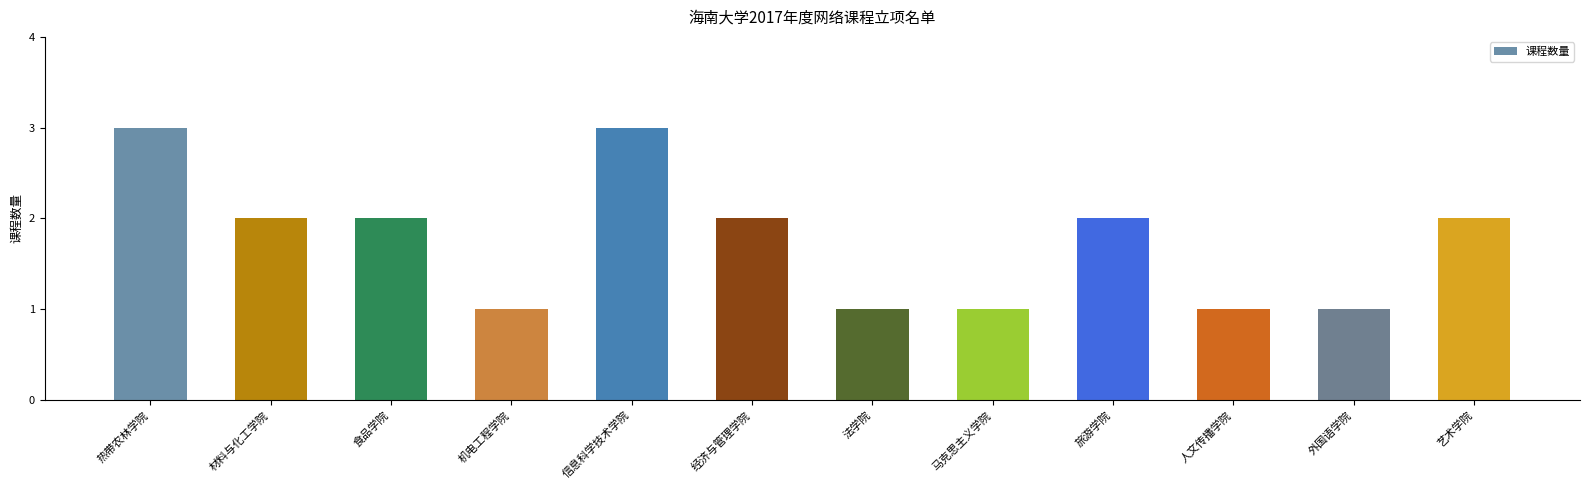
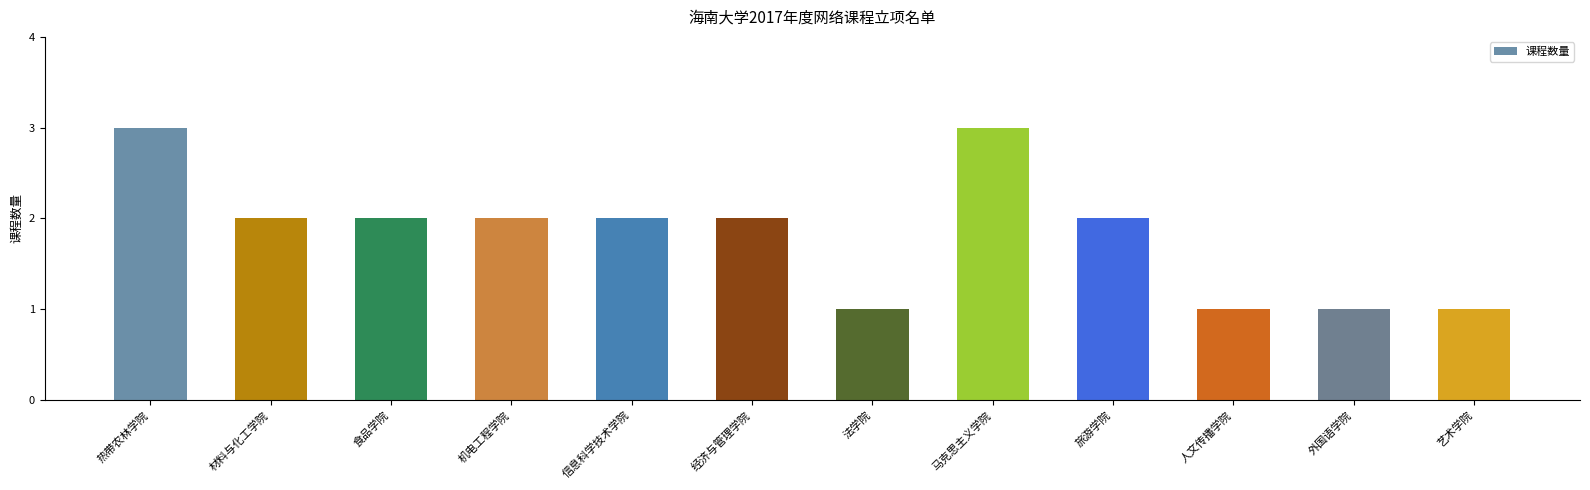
机电工程学院: 1 -> 2
信息科学技术学院: 3 -> 2
马克思主义学院: 1 -> 3
艺术学院: 2 -> 1
